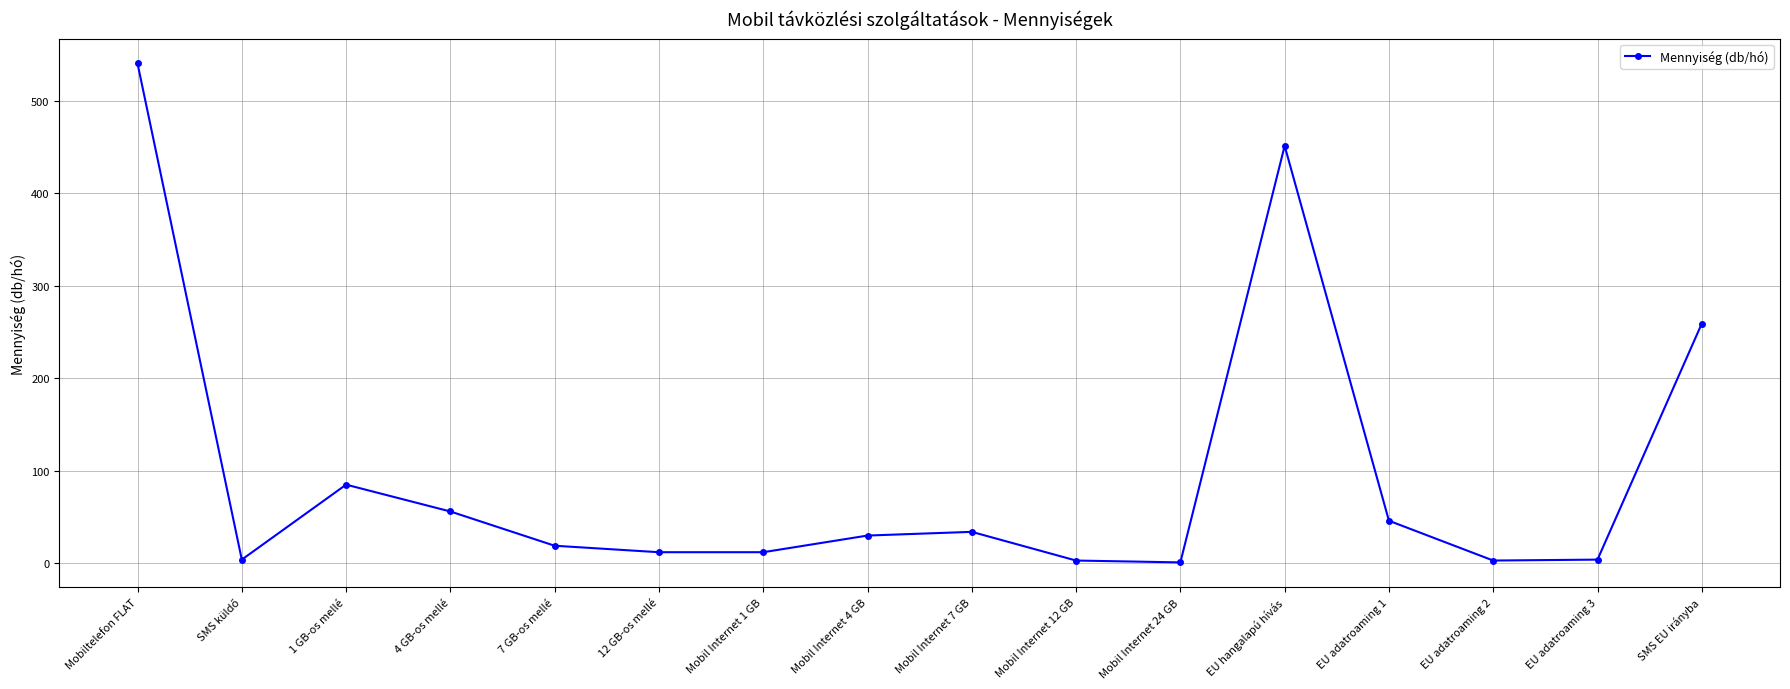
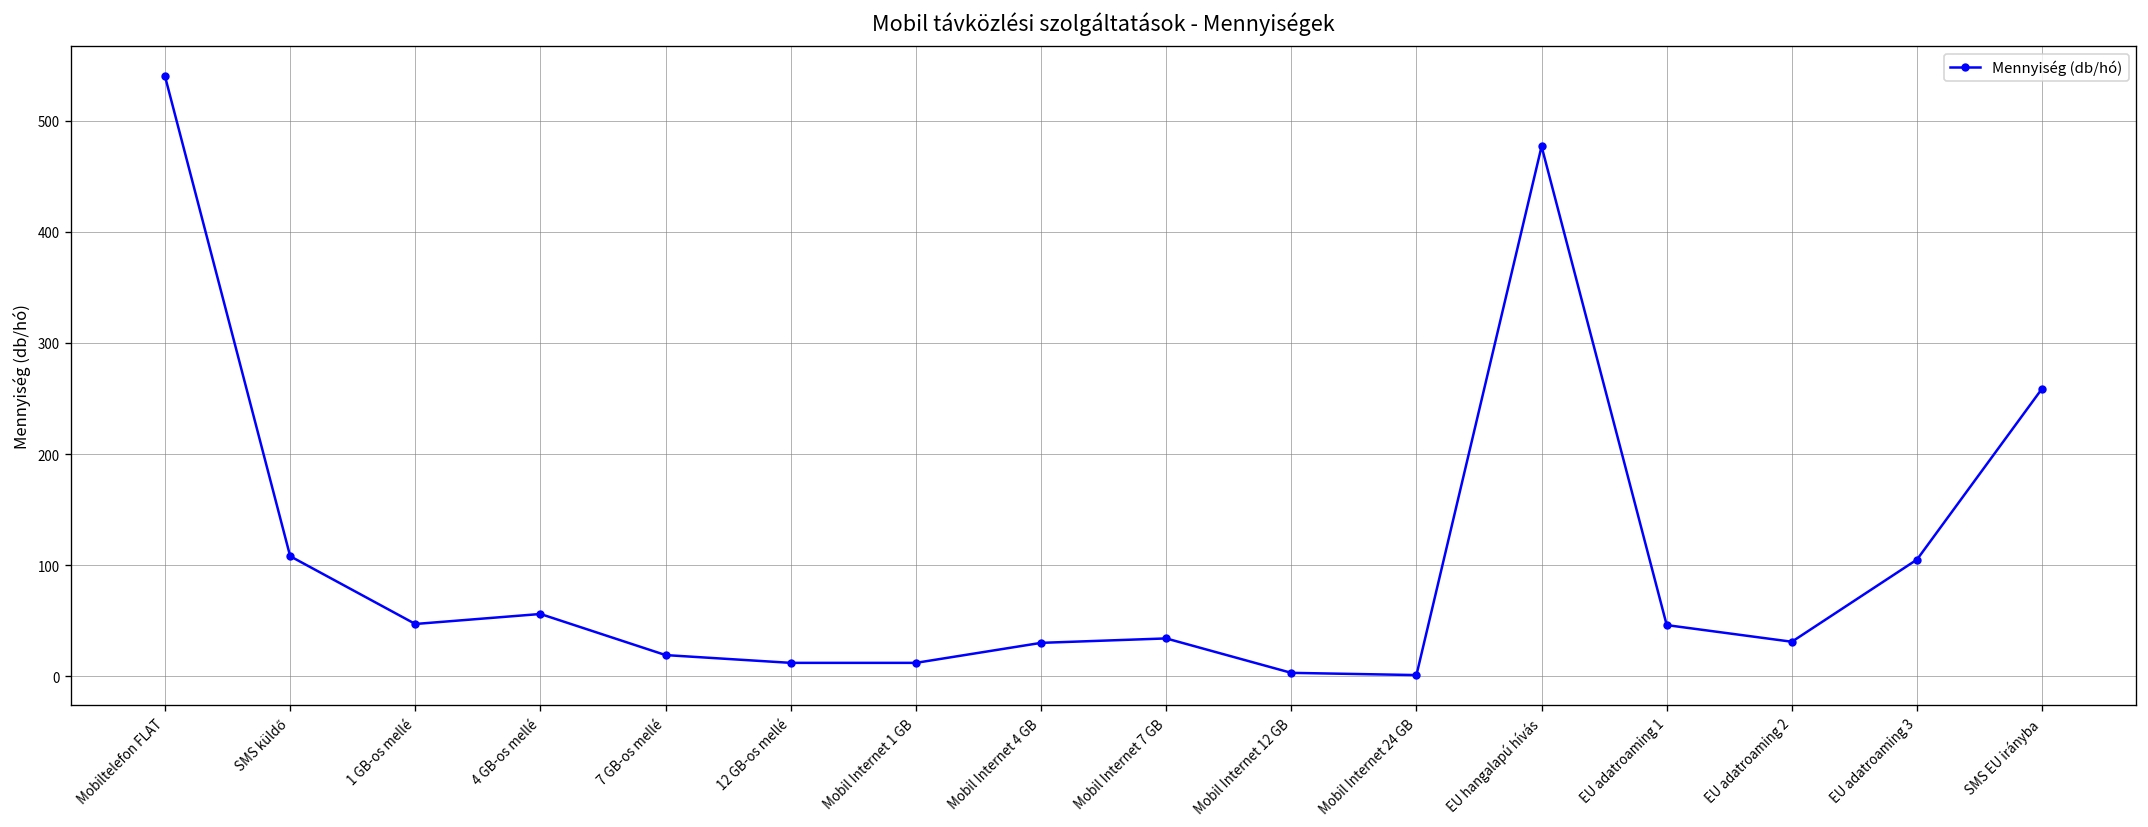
SMS küldő: 0 -> 110
1 GB-os mellé: 90 -> 50
EU hangalapú hívás: 450 -> 480
EU adatroaming 2: 0 -> 30
EU adatroaming 3: 0 -> 110
